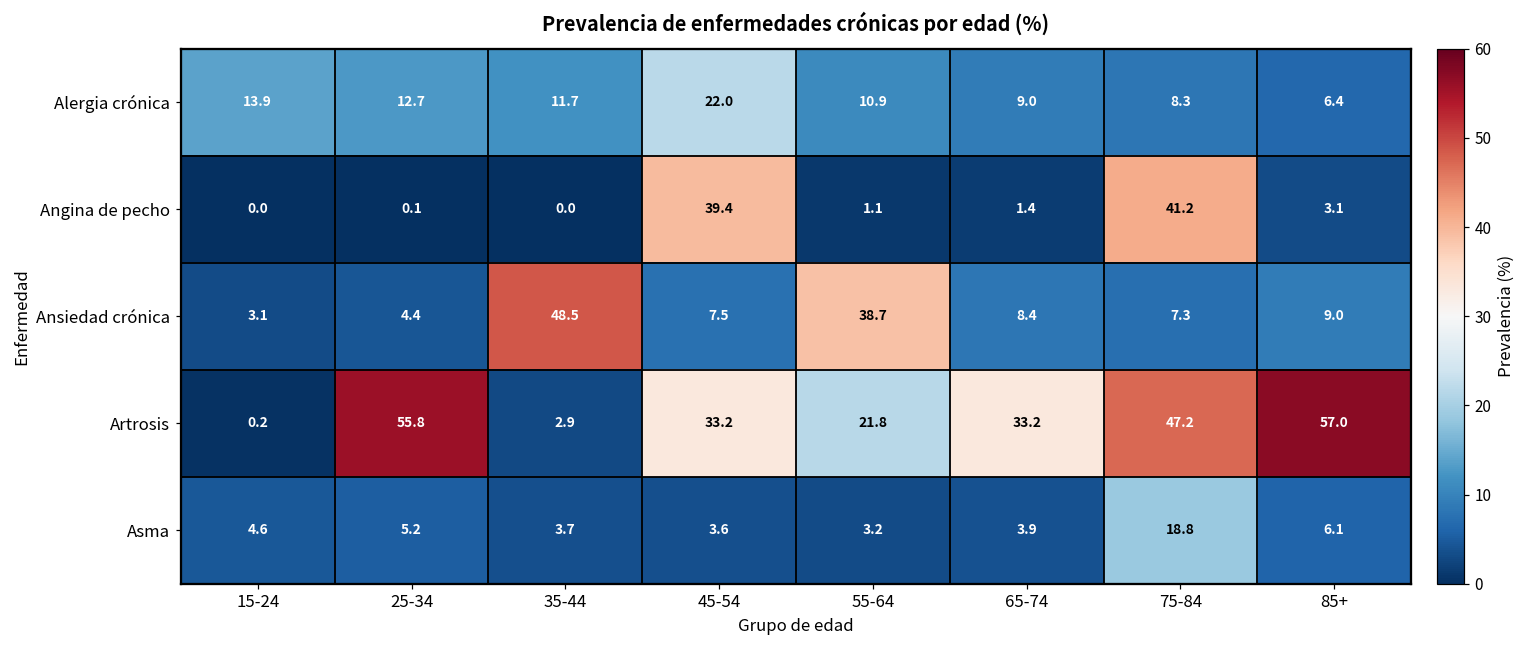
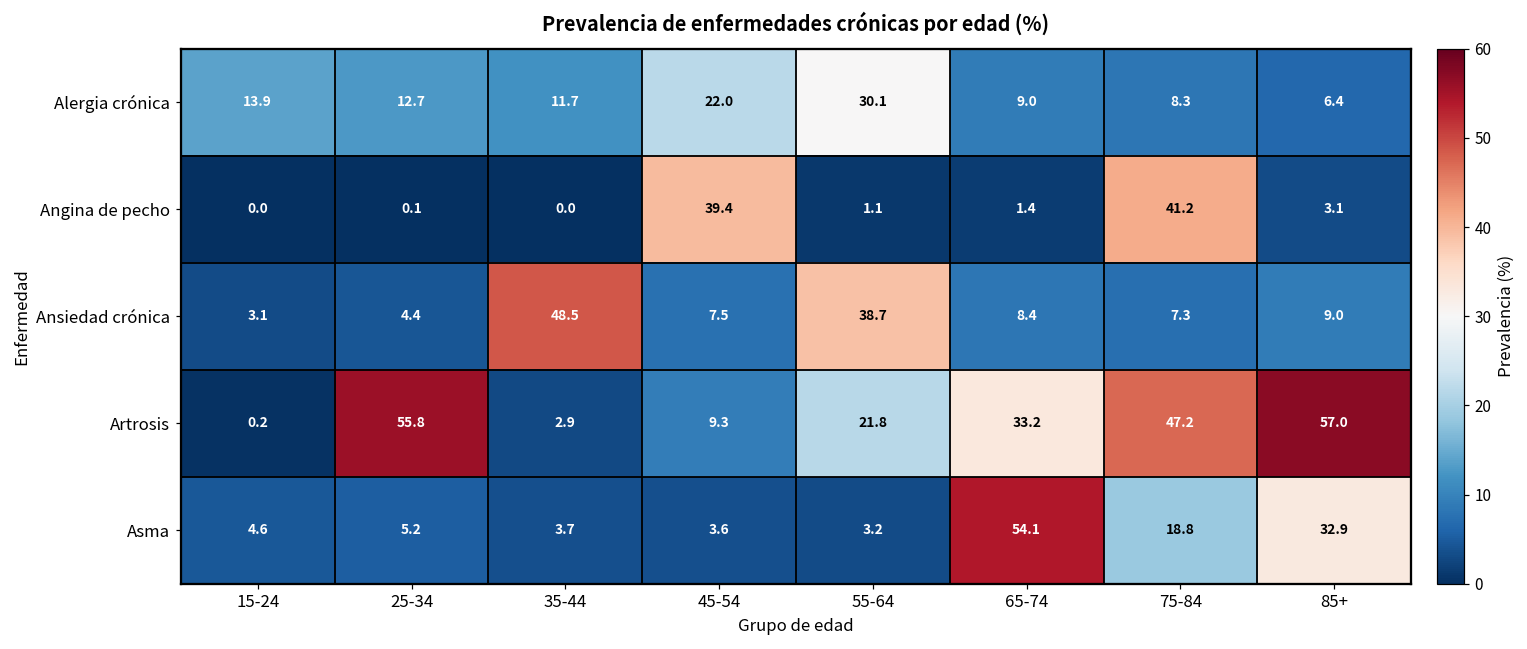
Alergia crónica, 55-64: 10.9 -> 30.1
Artrosis, 45-54: 33.2 -> 9.3
Asma, 65-74: 3.9 -> 54.1
Asma, 85+: 6.1 -> 32.9
